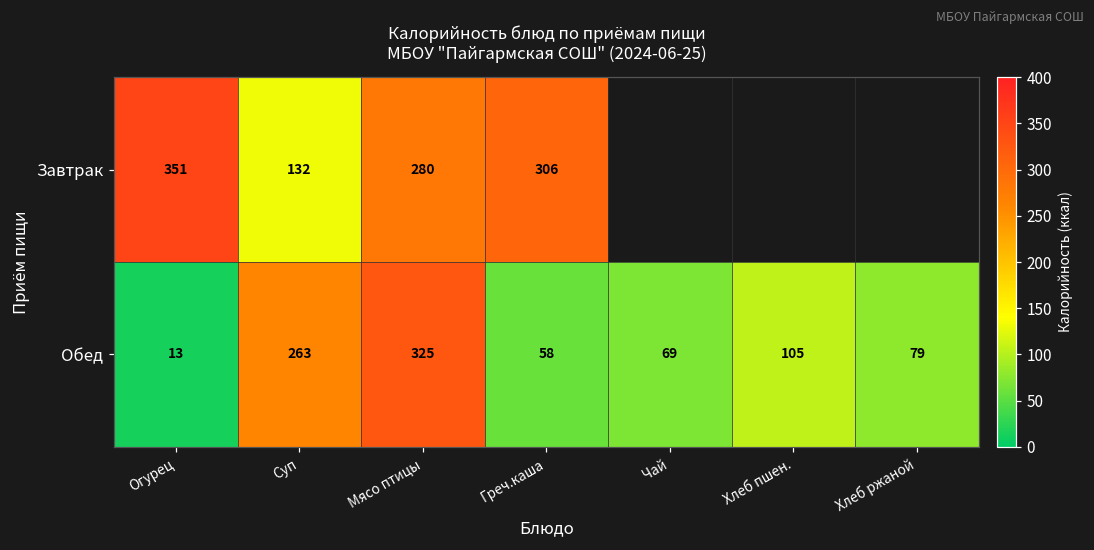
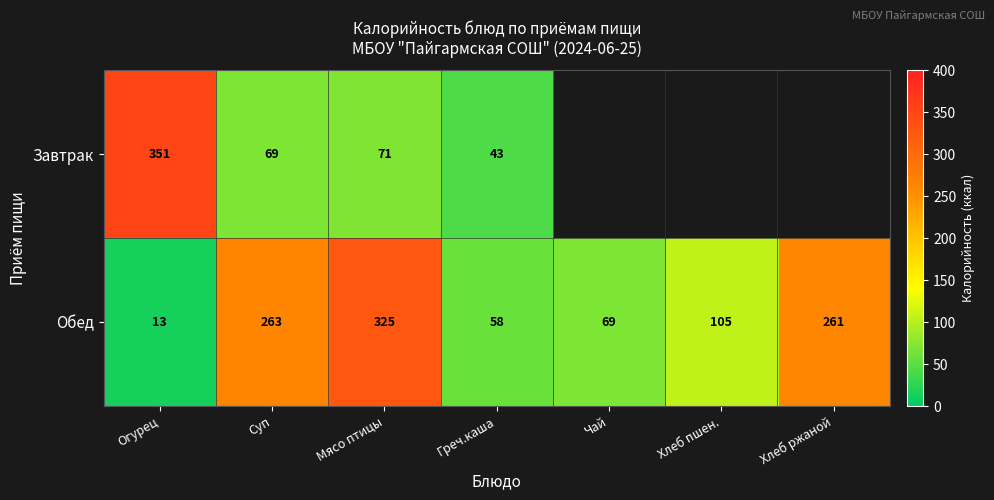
Завтрак, Суп: 132 -> 69
Завтрак, Мясо птицы: 280 -> 71
Завтрак, Греч.каша: 306 -> 43
Обед, Хлеб ржаной: 79 -> 261
